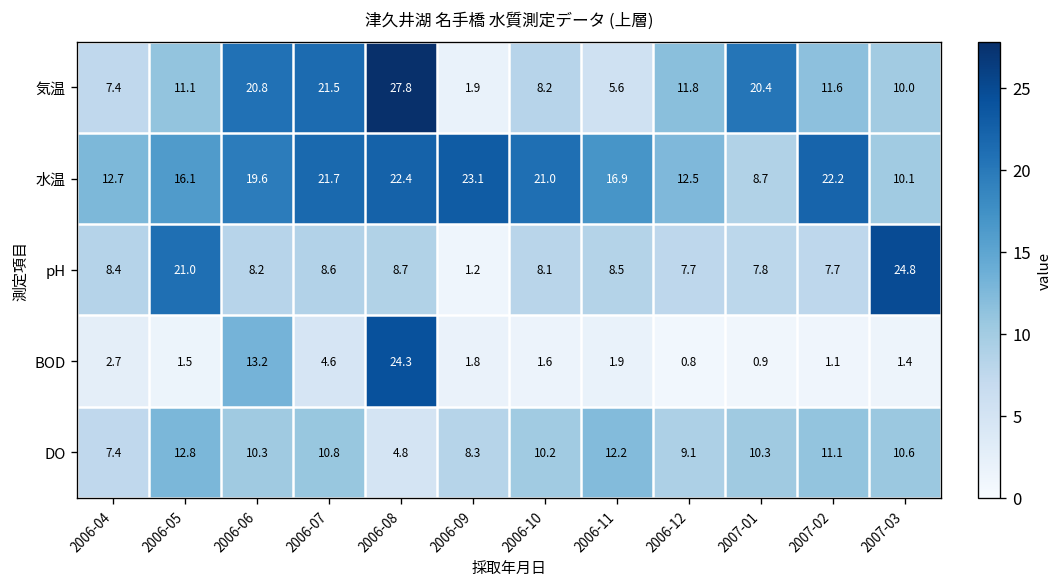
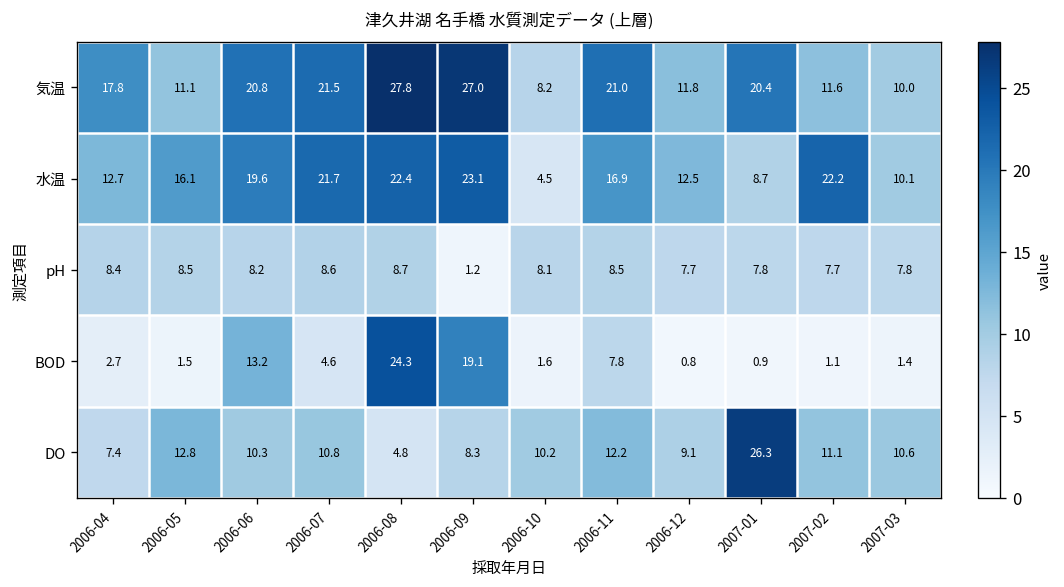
気温, 2006-04: 7.4 -> 17.8
気温, 2006-09: 1.9 -> 27.0
気温, 2006-11: 5.6 -> 21.0
水温, 2006-10: 21.0 -> 4.5
pH, 2006-05: 21.0 -> 8.5
pH, 2007-03: 24.8 -> 7.8
BOD, 2006-09: 1.8 -> 19.1
BOD, 2006-11: 1.9 -> 7.8
DO, 2007-01: 10.3 -> 26.3
